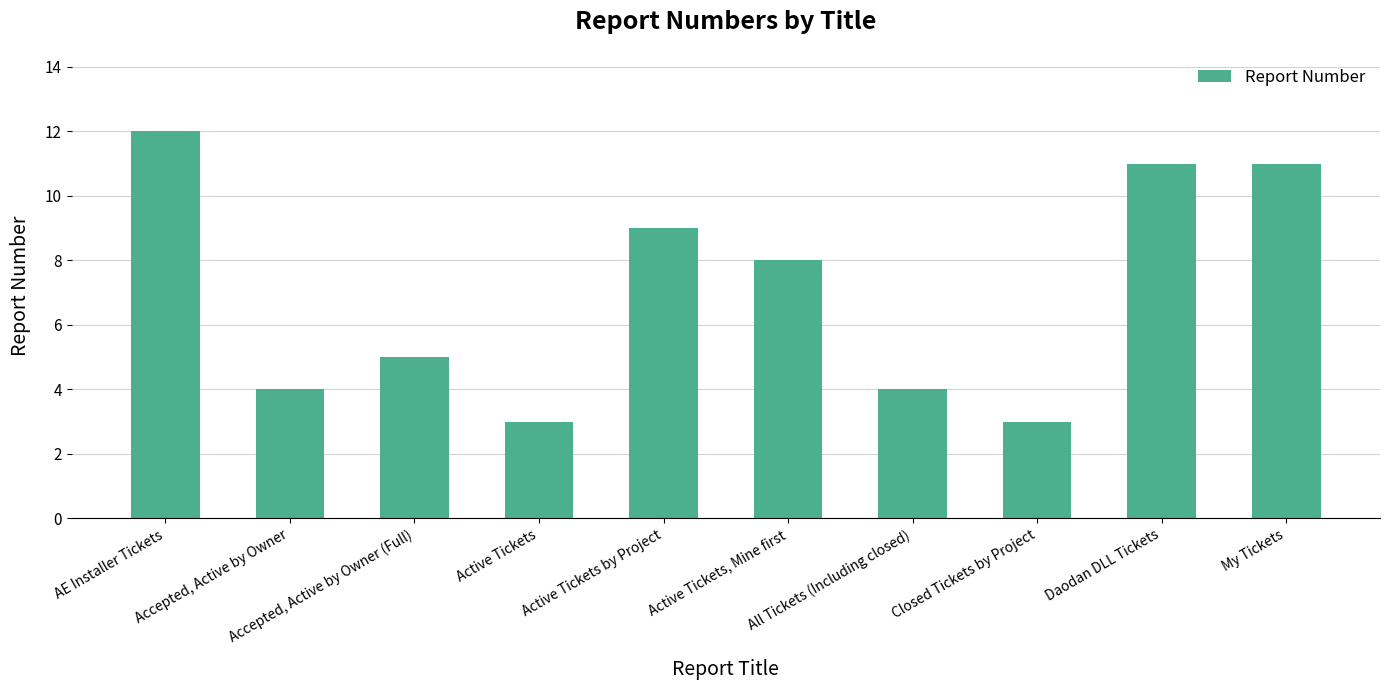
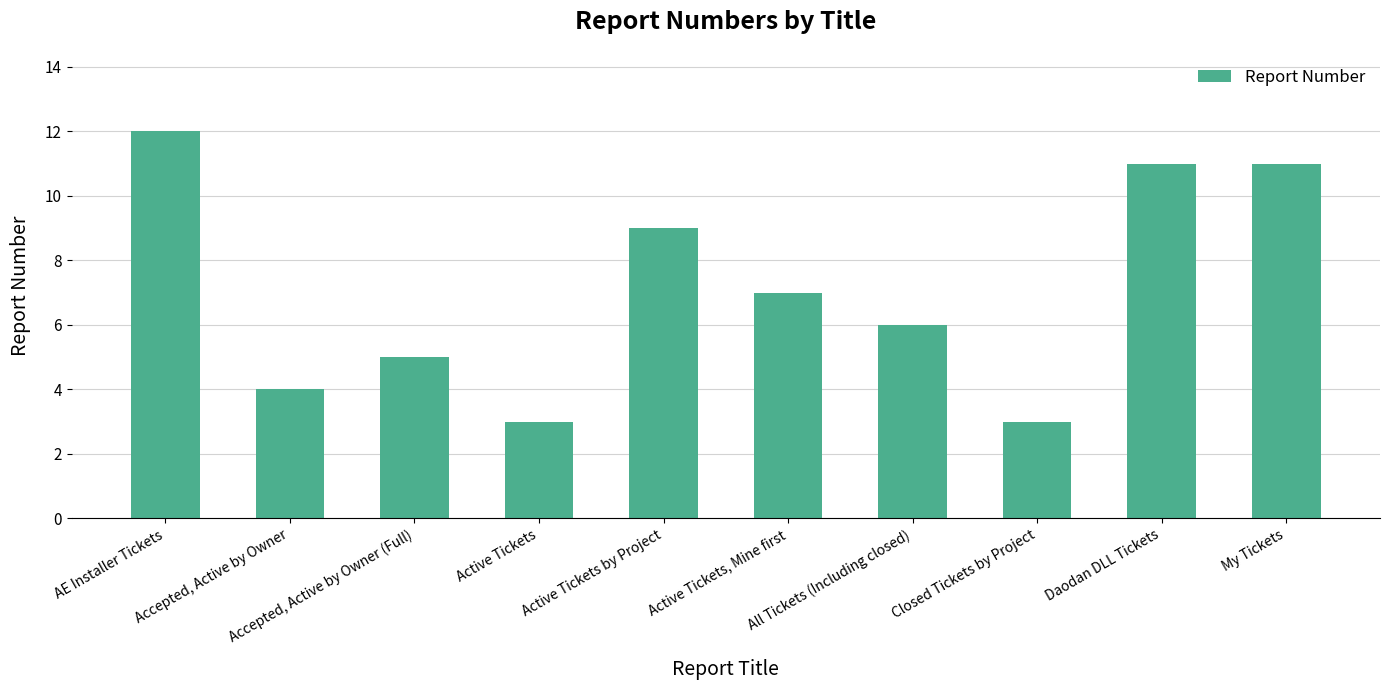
Active Tickets, Mine first: 8 -> 7
All Tickets (Including closed): 4 -> 6
